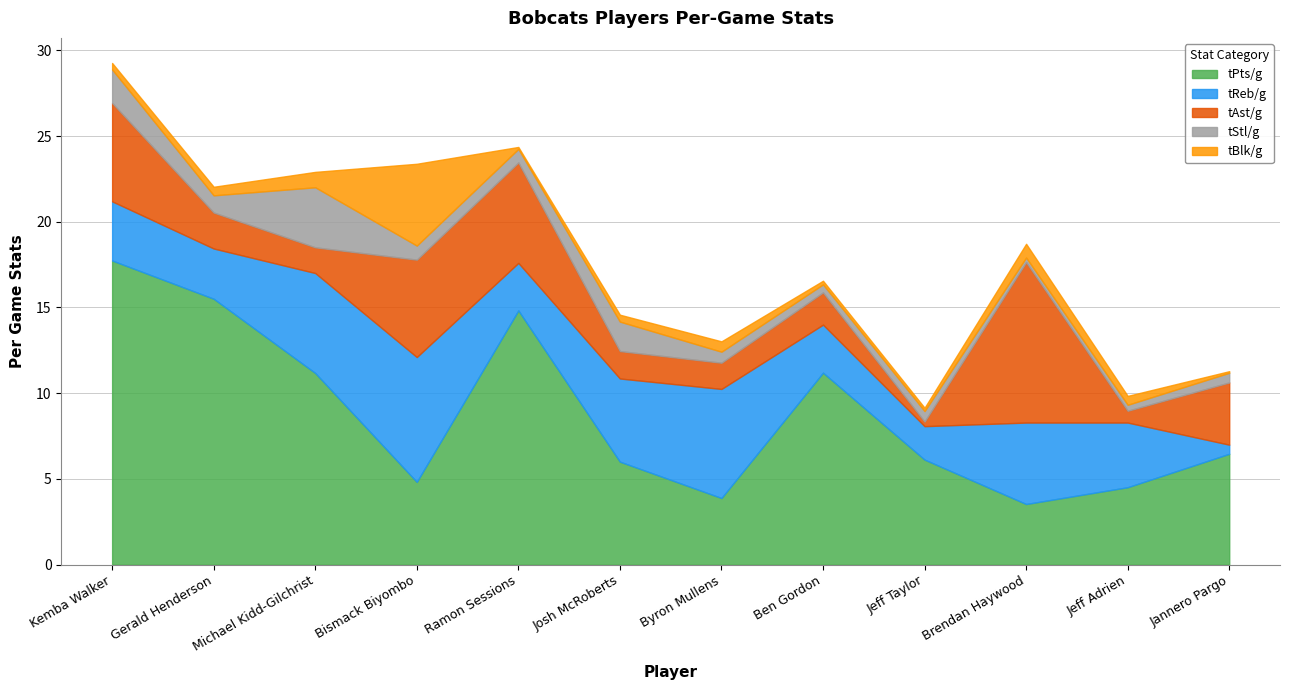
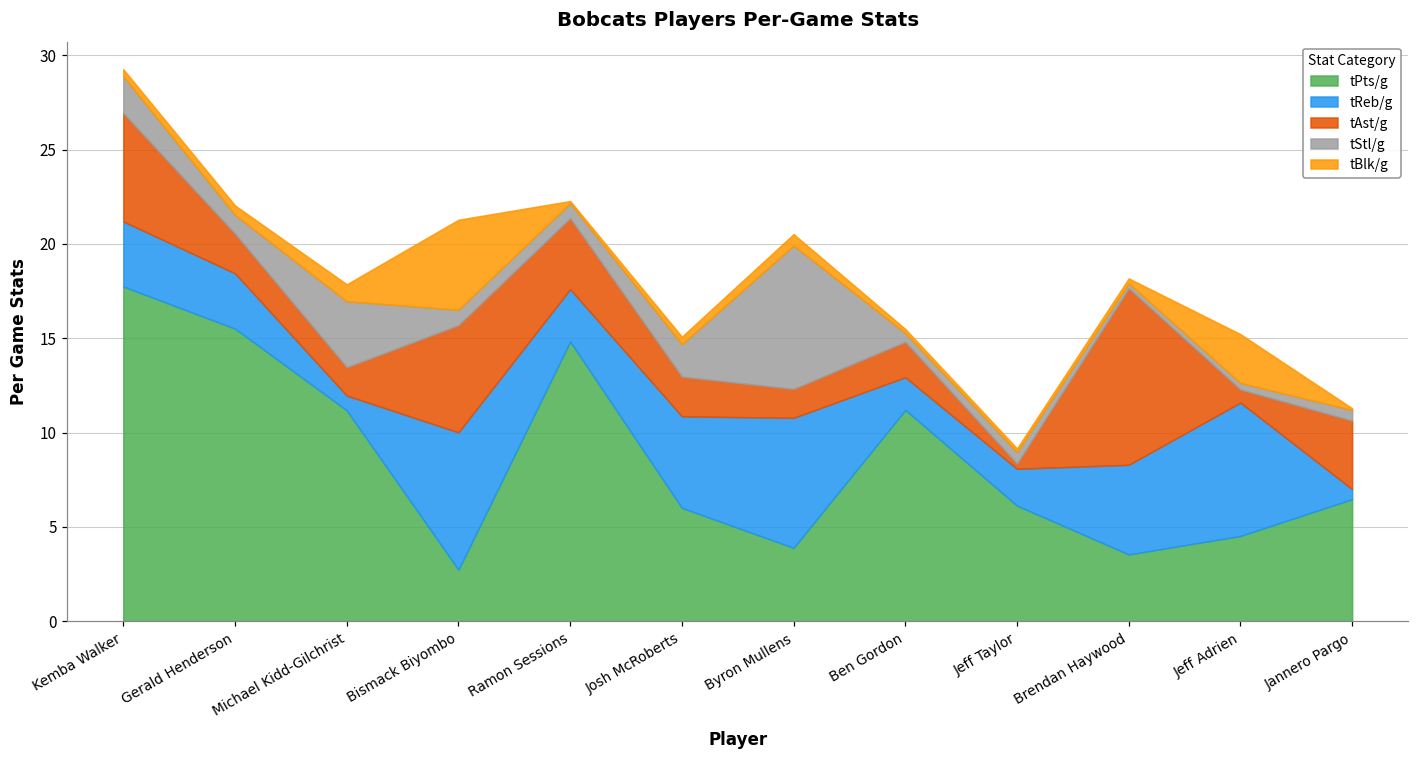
tReb/g, Michael Kidd-Gilchrist: 5.8 -> 0.8
tPts/g, Bismack Biyombo: 4.8 -> 2.7
tAst/g, Ramon Sessions: 5.9 -> 3.8
tAst/g, Josh McRoberts: 1.6 -> 2.1
tReb/g, Byron Mullens: 6.4 -> 6.9
tStl/g, Byron Mullens: 0.6 -> 7.6
tReb/g, Ben Gordon: 2.8 -> 1.7
tBlk/g, Brendan Haywood: 0.8 -> 0.3
tReb/g, Jeff Adrien: 3.8 -> 7.1
tBlk/g, Jeff Adrien: 0.5 -> 2.6
